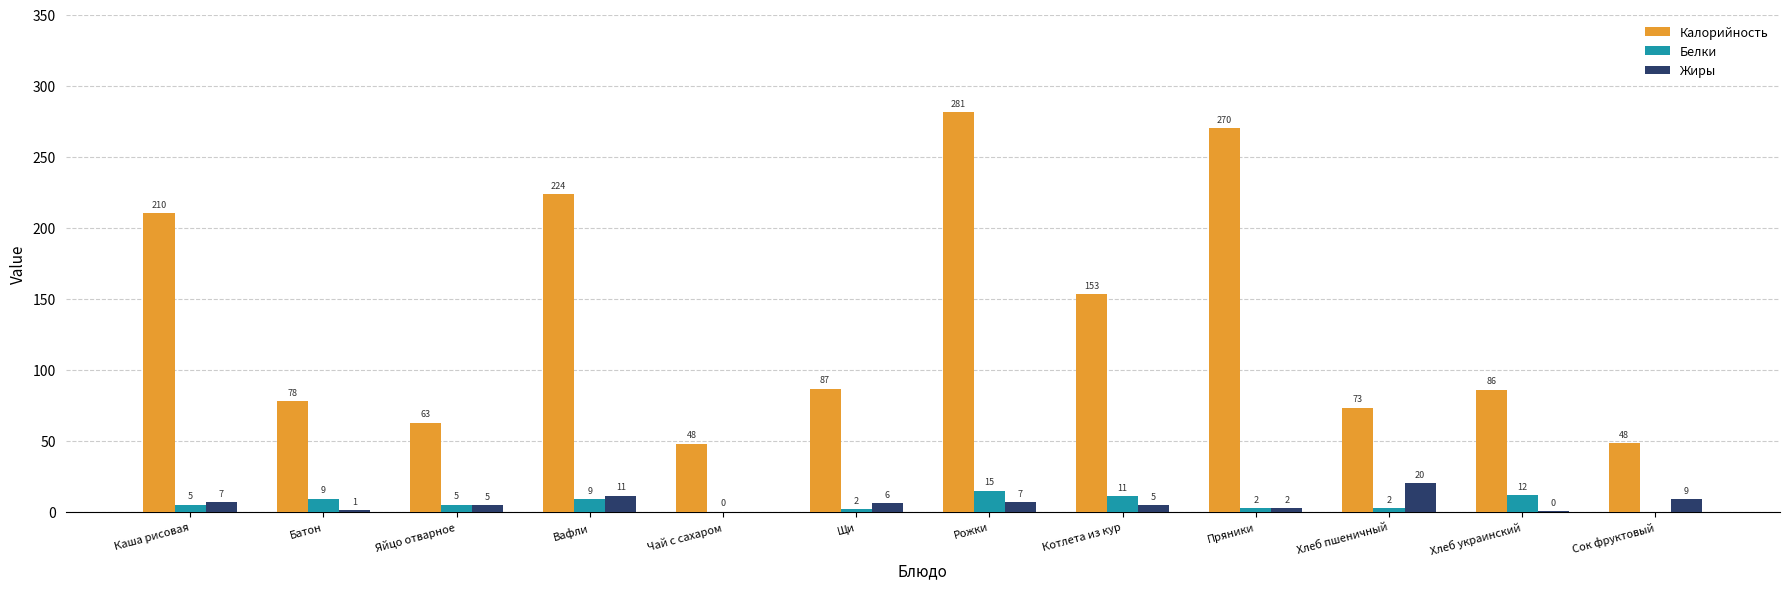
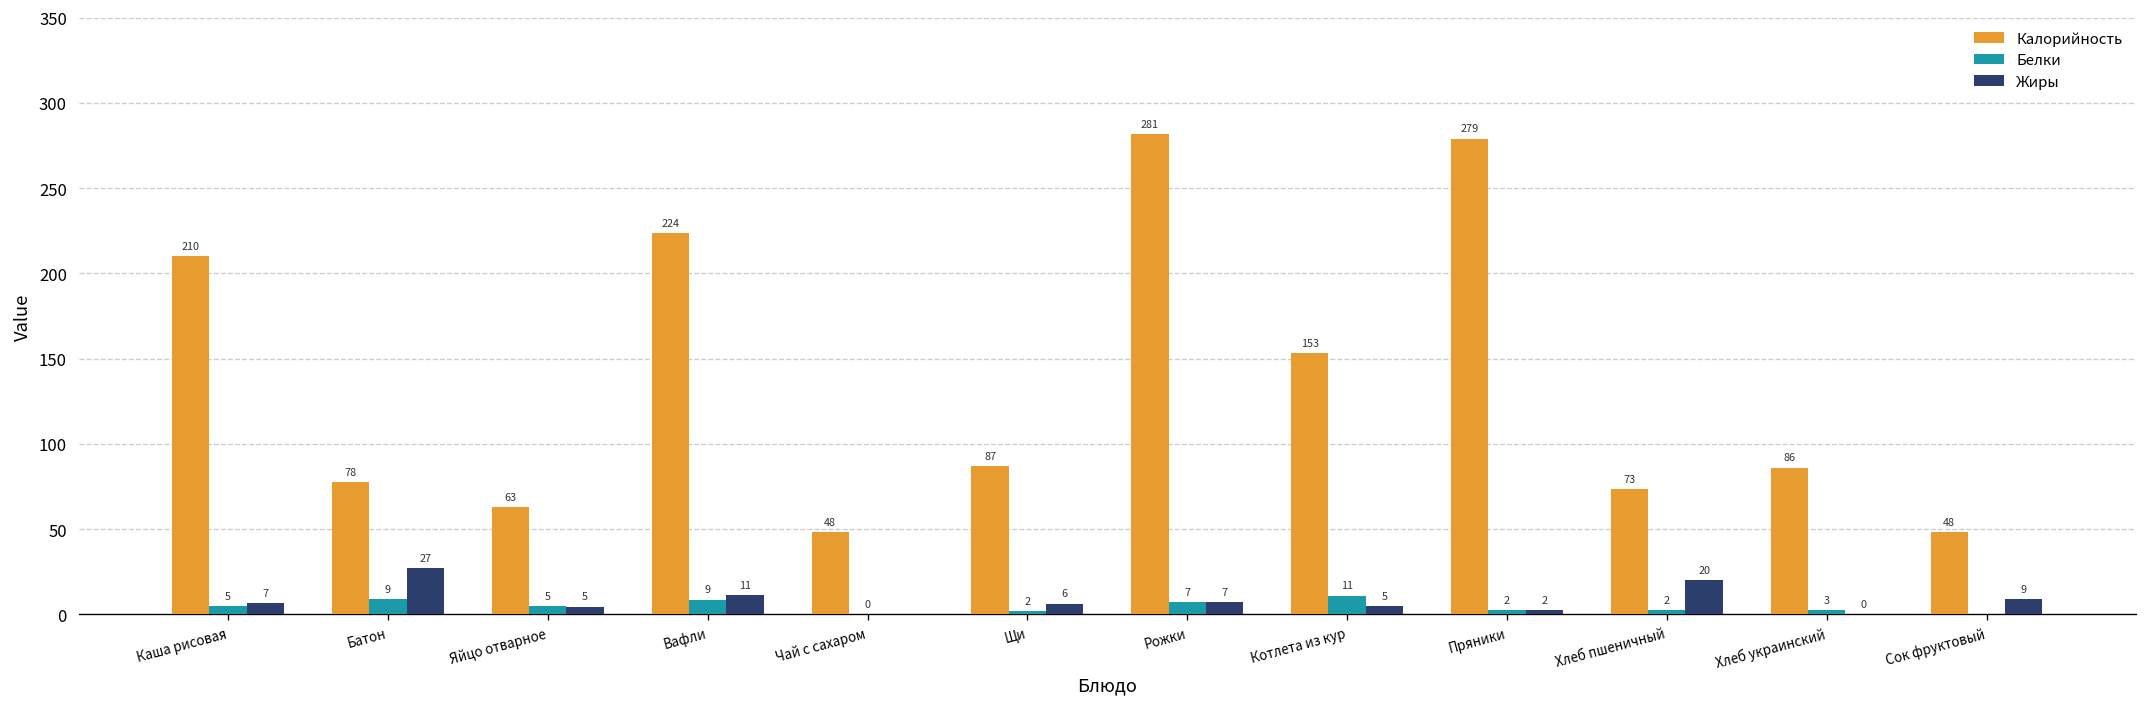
Жиры, Батон: 1 -> 27
Белки, Рожки: 15 -> 7
Калорийность, Пряники: 270 -> 279
Белки, Хлеб украинский: 12 -> 3
